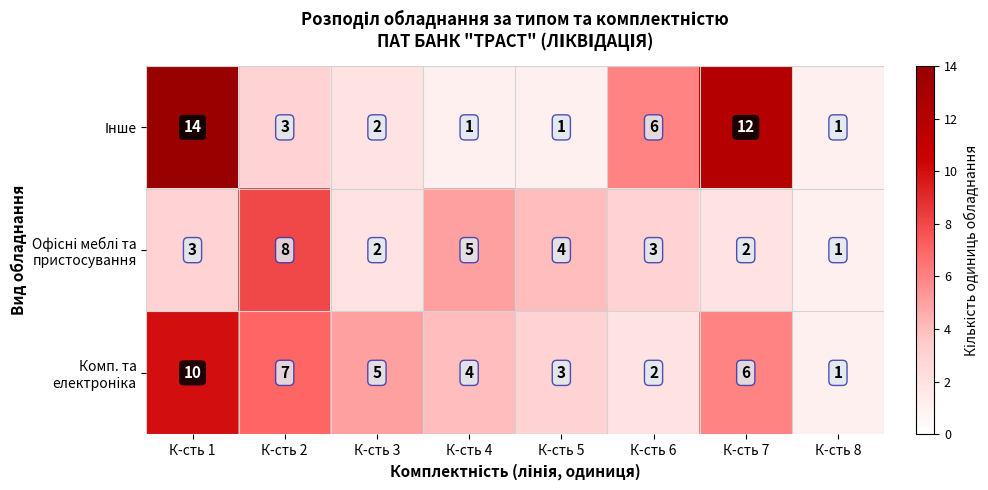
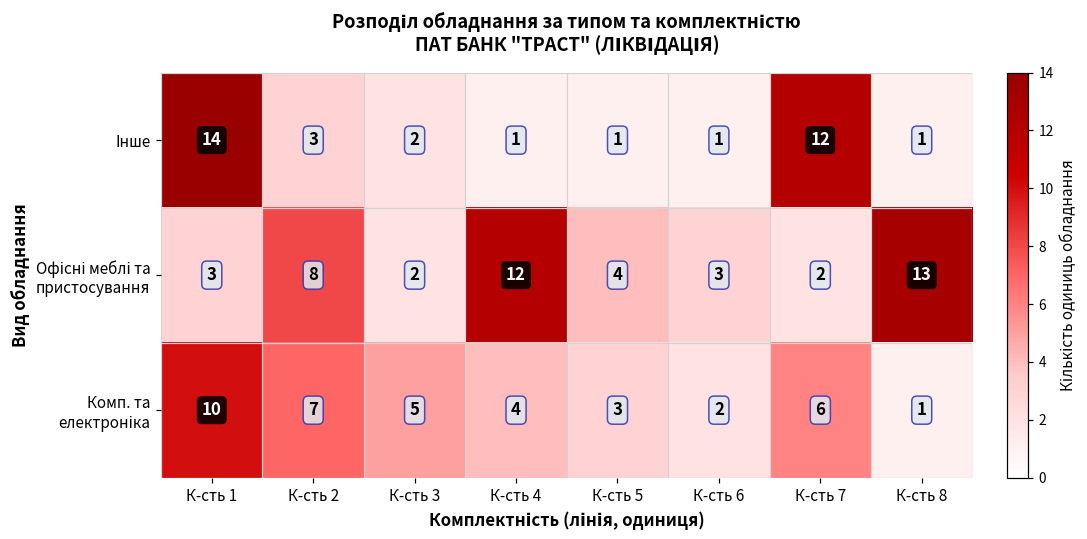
Інше, К-сть 6: 6 -> 1
Офісні меблі та пристосування, К-сть 4: 5 -> 12
Офісні меблі та пристосування, К-сть 8: 1 -> 13
